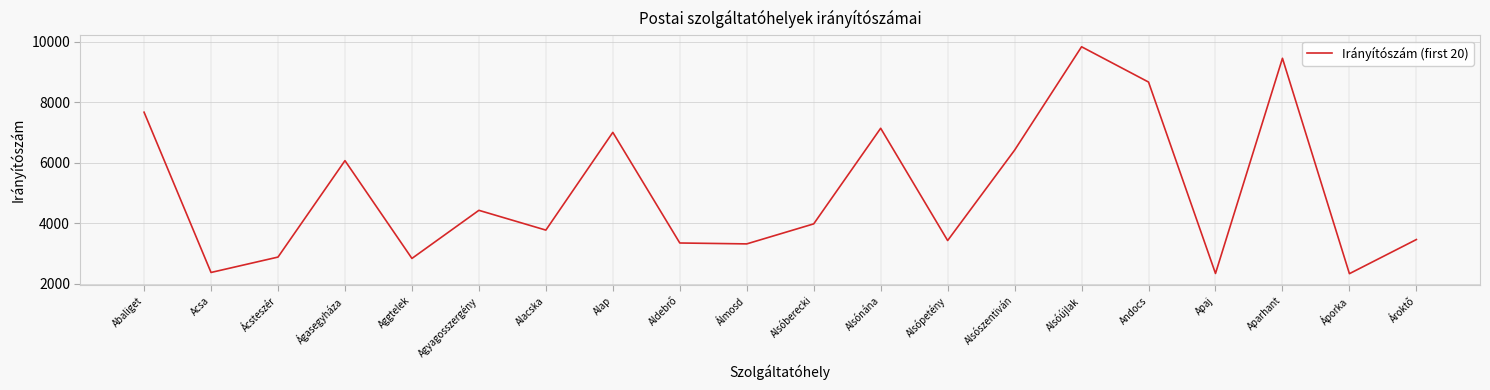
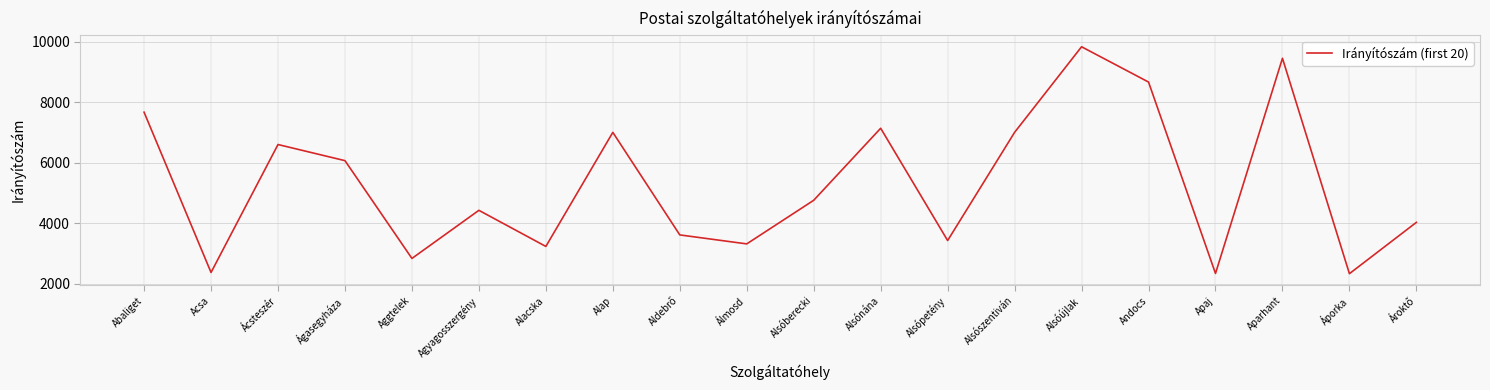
Ácsteszér: 2900 -> 6600
Alacska: 3800 -> 3200
Aldebrő: 3400 -> 3600
Alsóberecki: 4000 -> 4800
Alsószentiván: 6400 -> 7000
Ároktő: 3500 -> 4000
